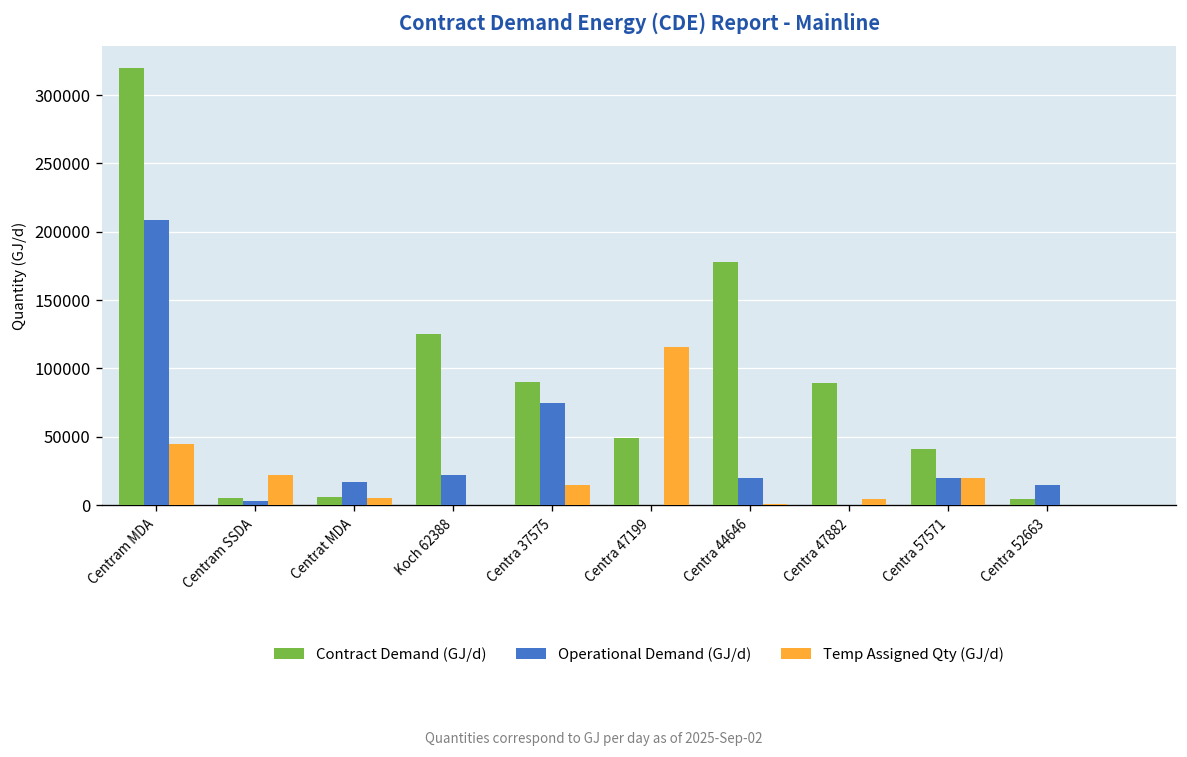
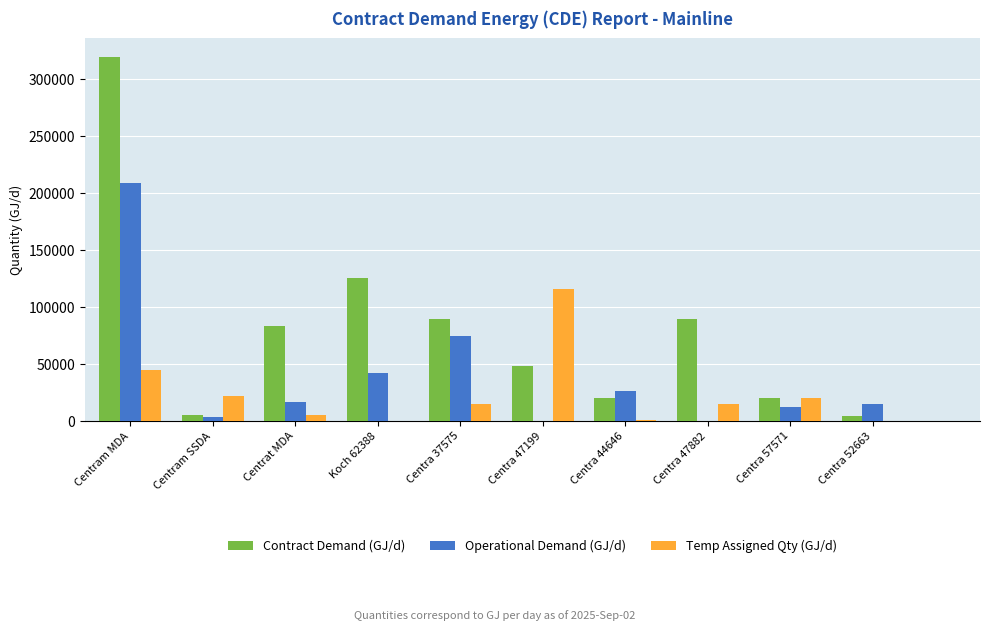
Contract Demand (GJ/d), Centrat MDA: 6000 -> 84000
Operational Demand (GJ/d), Koch 62388: 22000 -> 42000
Contract Demand (GJ/d), Centra 44646: 178000 -> 21000
Operational Demand (GJ/d), Centra 44646: 20000 -> 27000
Temp Assigned Qty (GJ/d), Centra 47882: 4000 -> 15000
Contract Demand (GJ/d), Centra 57571: 41000 -> 20000
Operational Demand (GJ/d), Centra 57571: 20000 -> 12000
